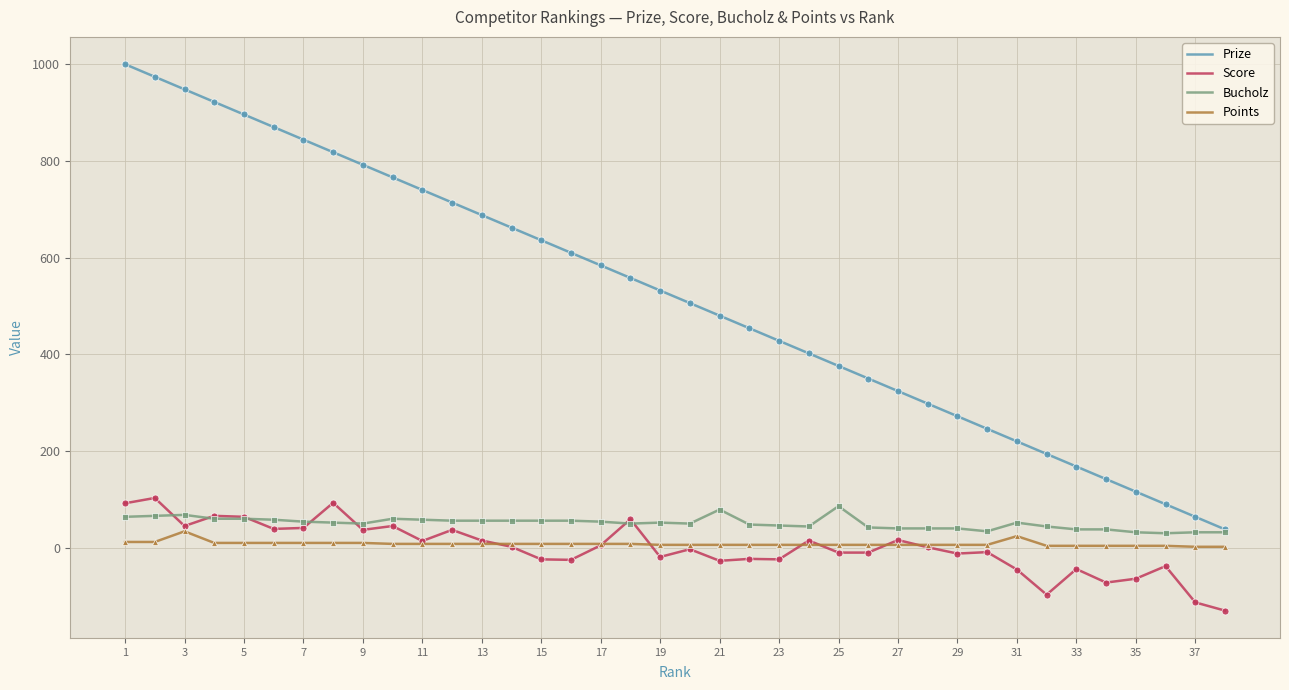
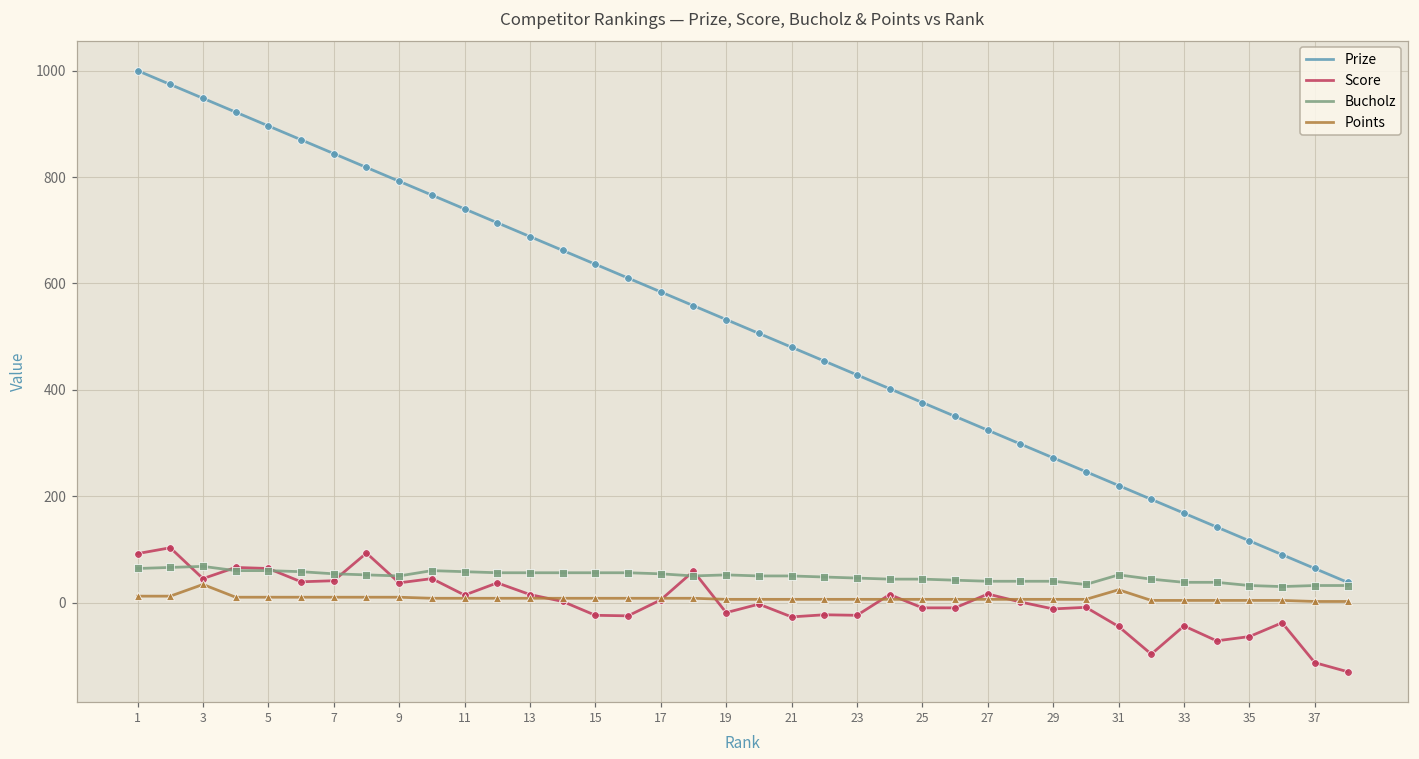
Bucholz, 21: 80 -> 50
Bucholz, 25: 90 -> 40
